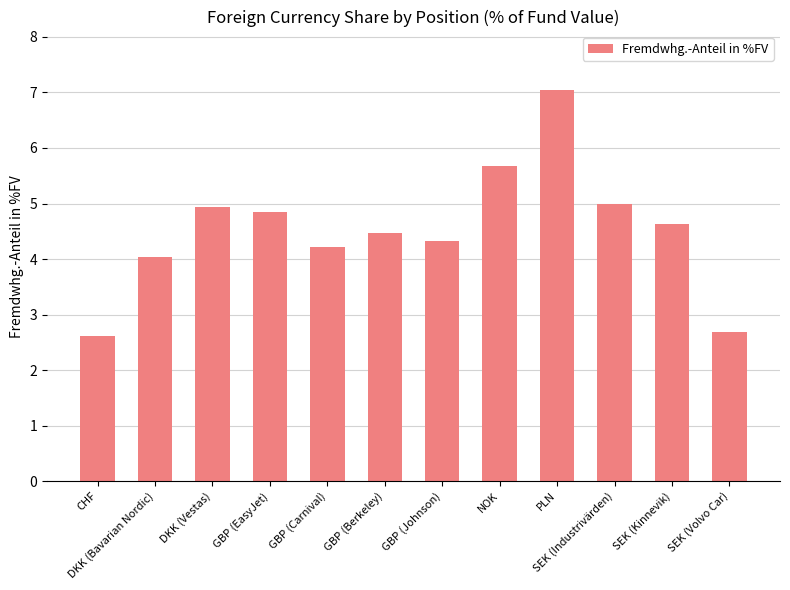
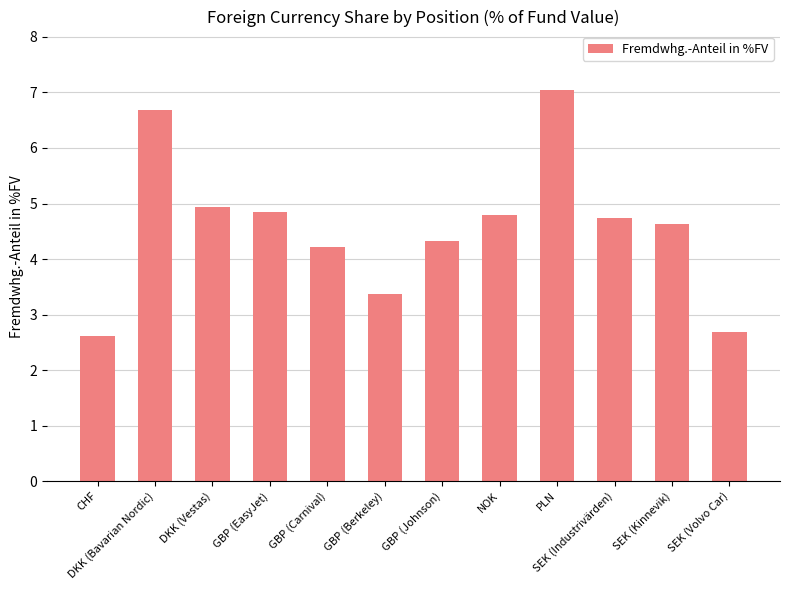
DKK (Bavarian Nordic): 4.0 -> 6.7
GBP (Berkeley): 4.5 -> 3.4
NOK: 5.7 -> 4.8
SEK (Industrivärden): 5.0 -> 4.7
